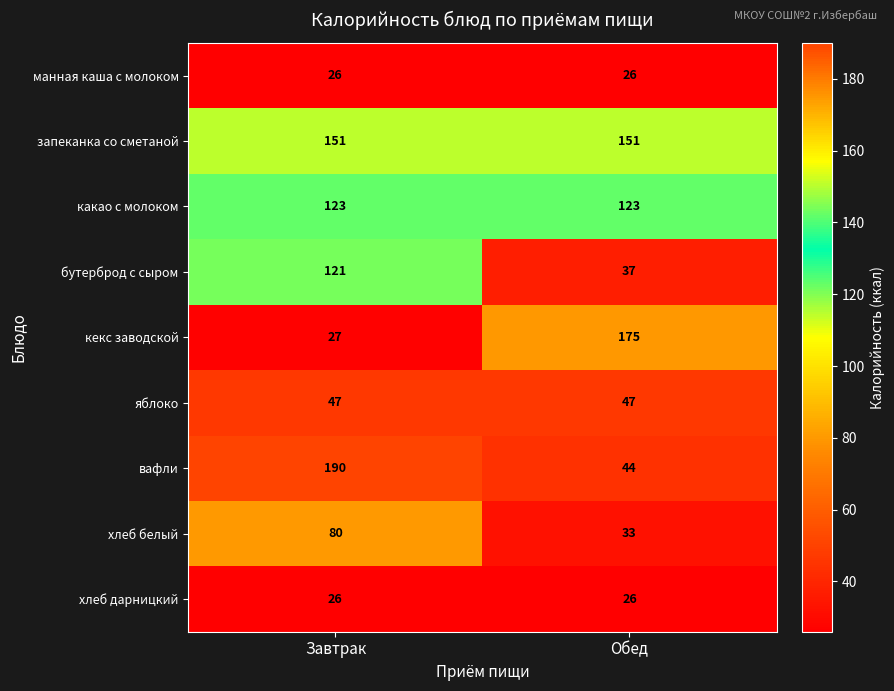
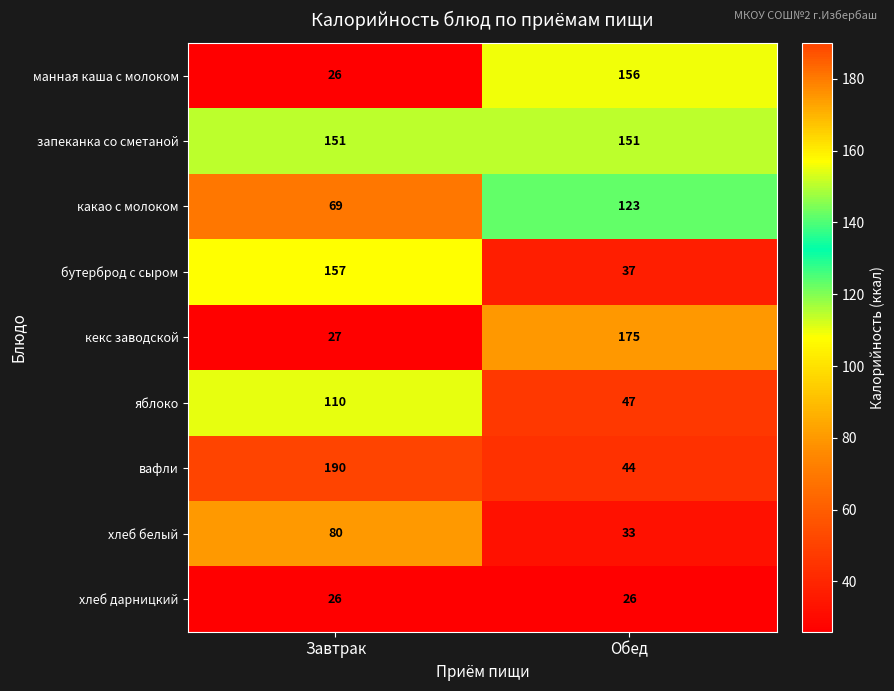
манная каша с молоком, Обед: 26 -> 156
какао с молоком, Завтрак: 123 -> 69
бутерброд с сыром, Завтрак: 121 -> 157
яблоко, Завтрак: 47 -> 110
